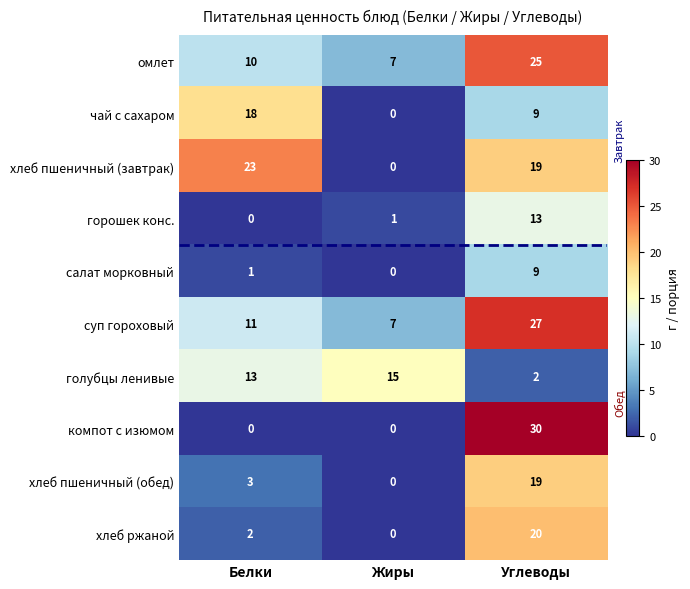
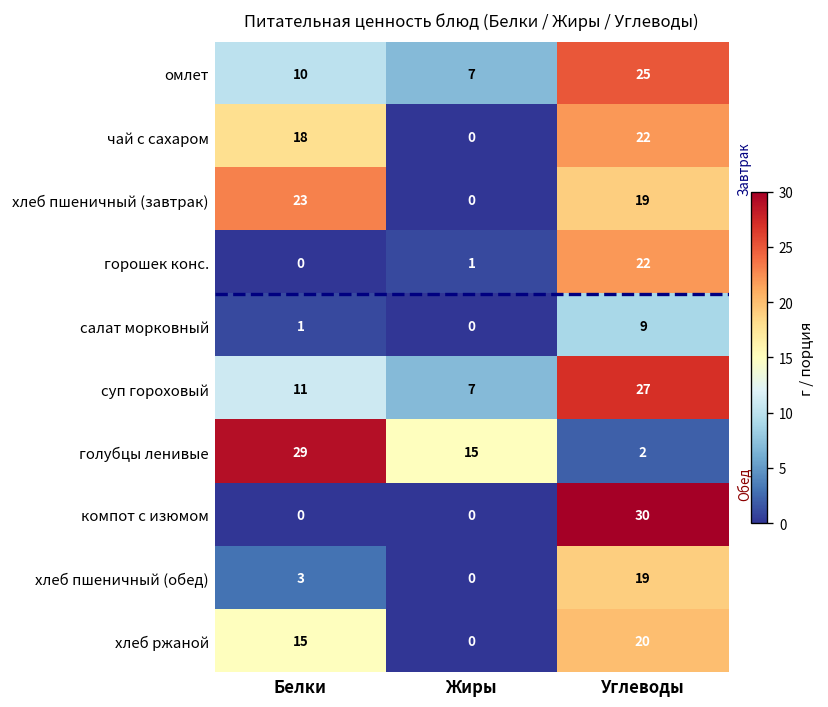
чай с сахаром, Углеводы: 9 -> 22
горошек конс., Углеводы: 13 -> 22
голубцы ленивые, Белки: 13 -> 29
хлеб ржаной, Белки: 2 -> 15
